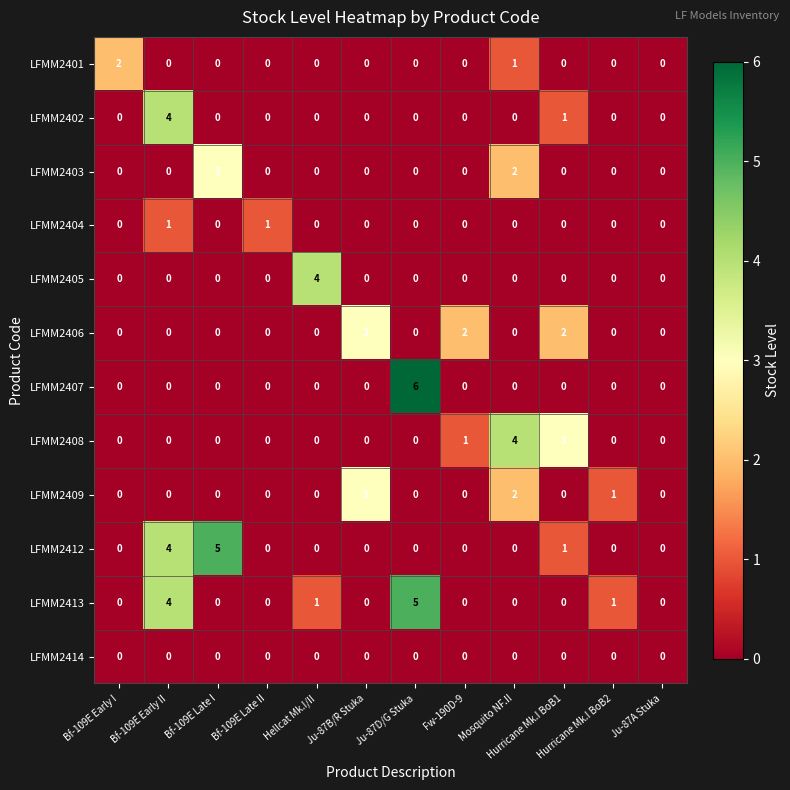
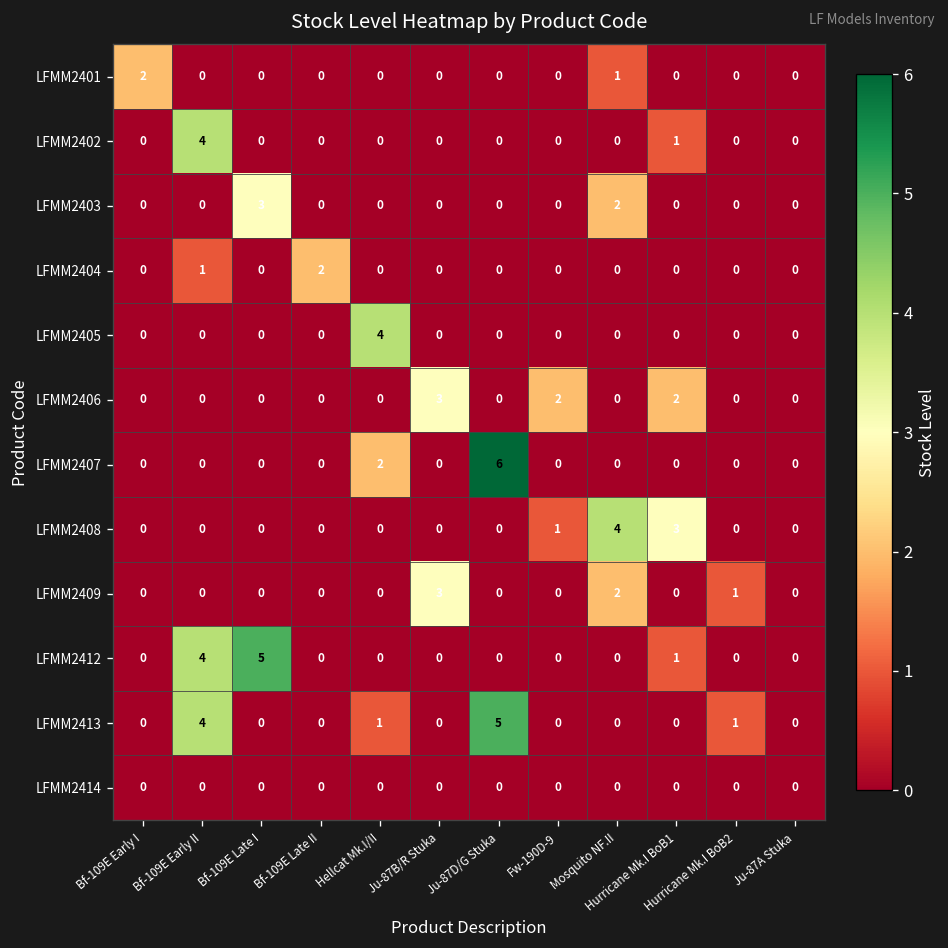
LFMM2404, Bf-109E Late II: 1 -> 2
LFMM2407, Hellcat Mk.I/II: 0 -> 2
